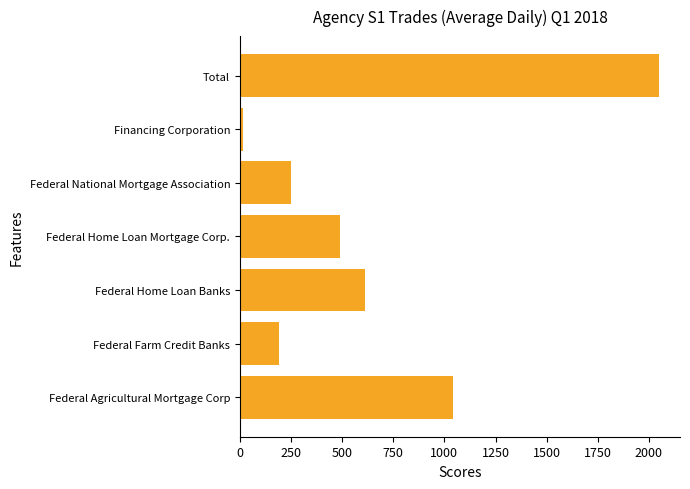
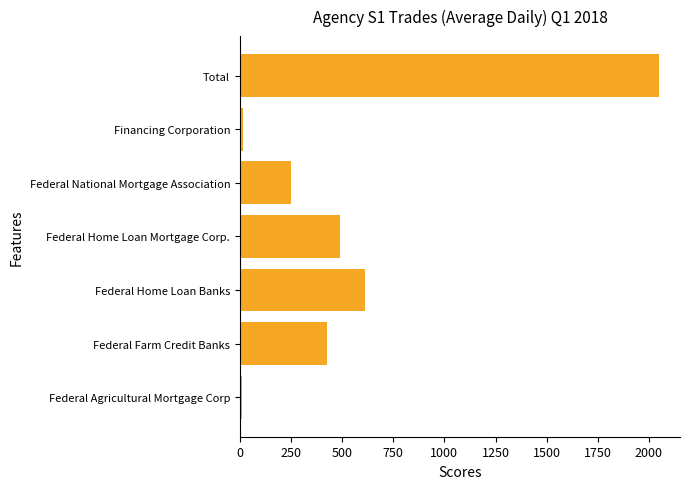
Federal Farm Credit Banks: 190 -> 430
Federal Agricultural Mortgage Corp: 1040 -> 10
